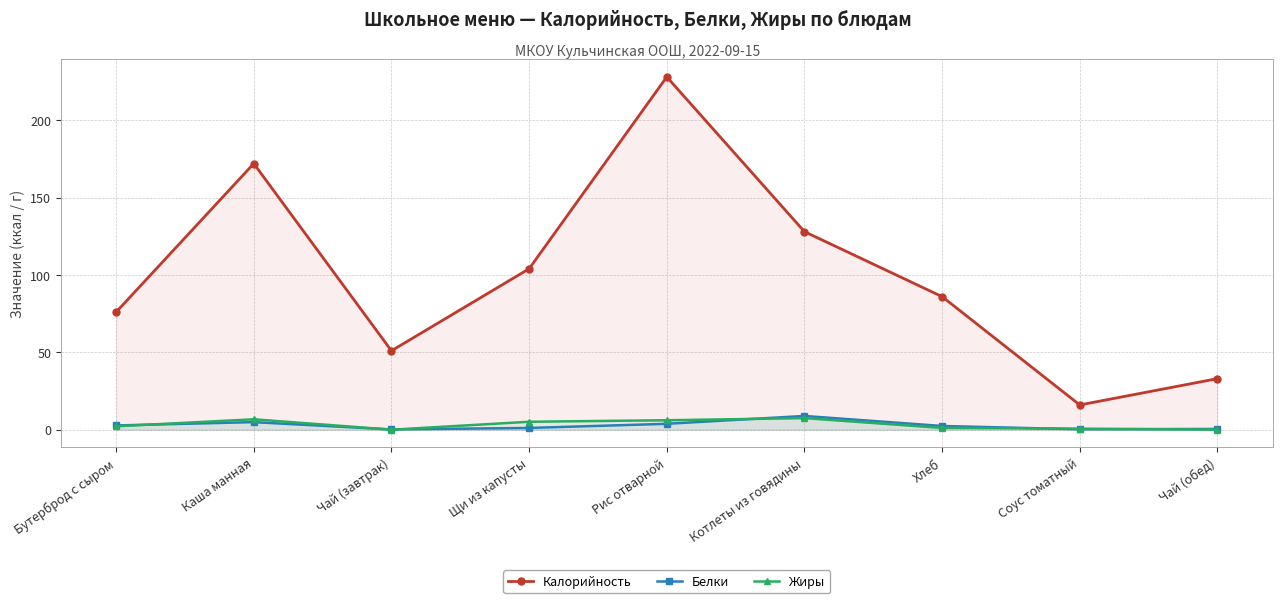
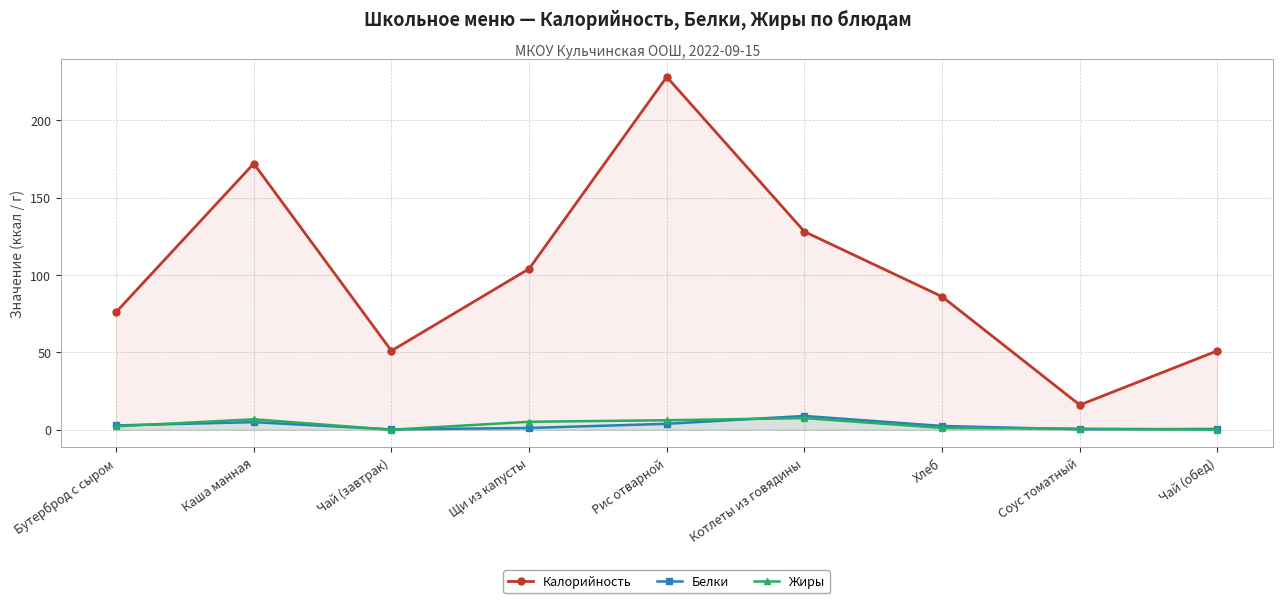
Калорийность, Чай (обед): 33 -> 51
